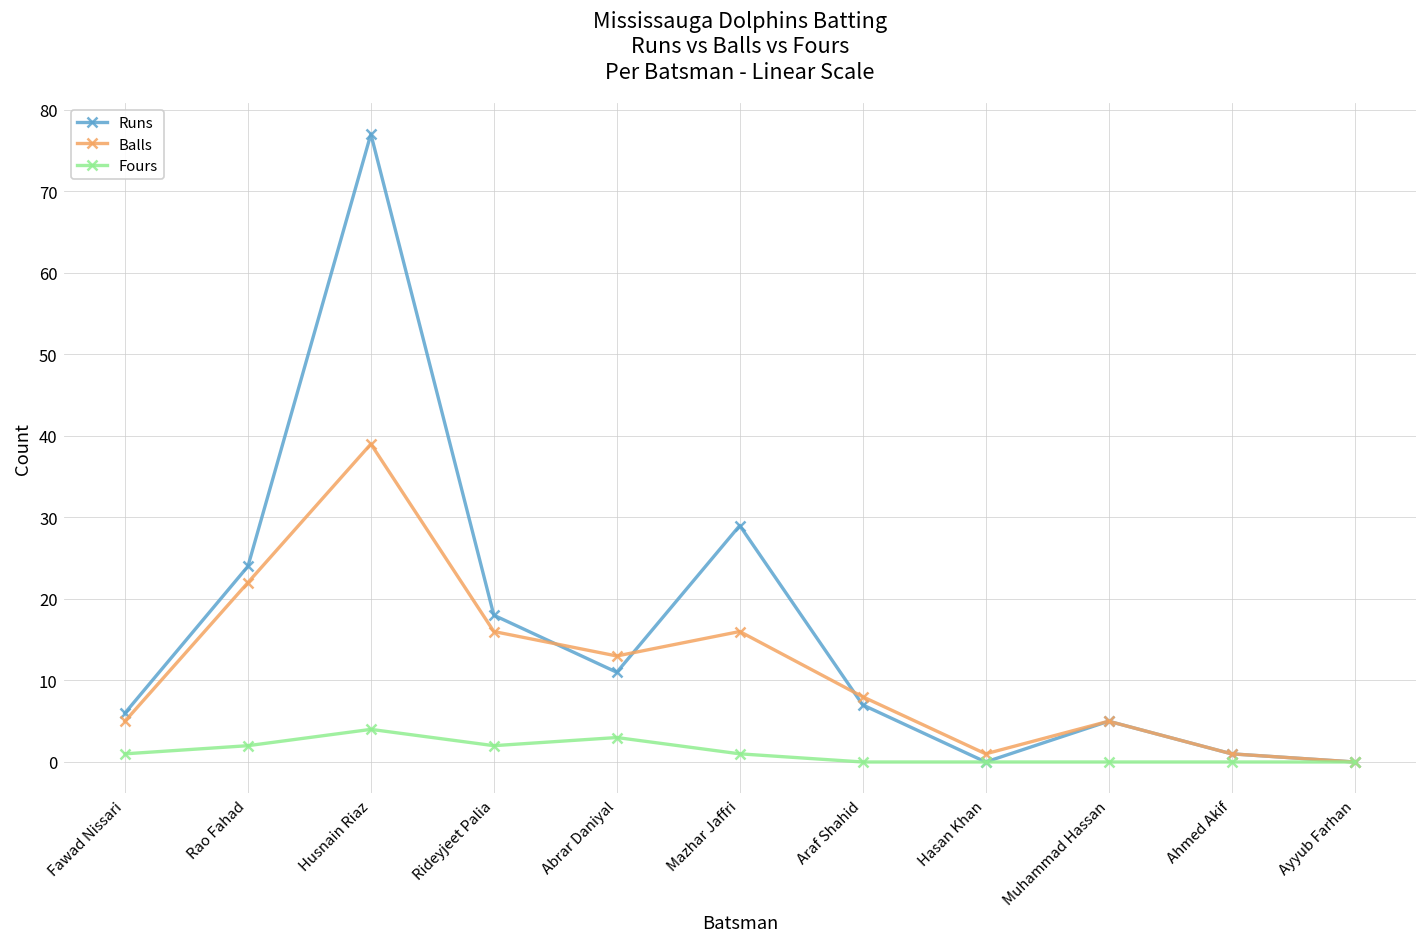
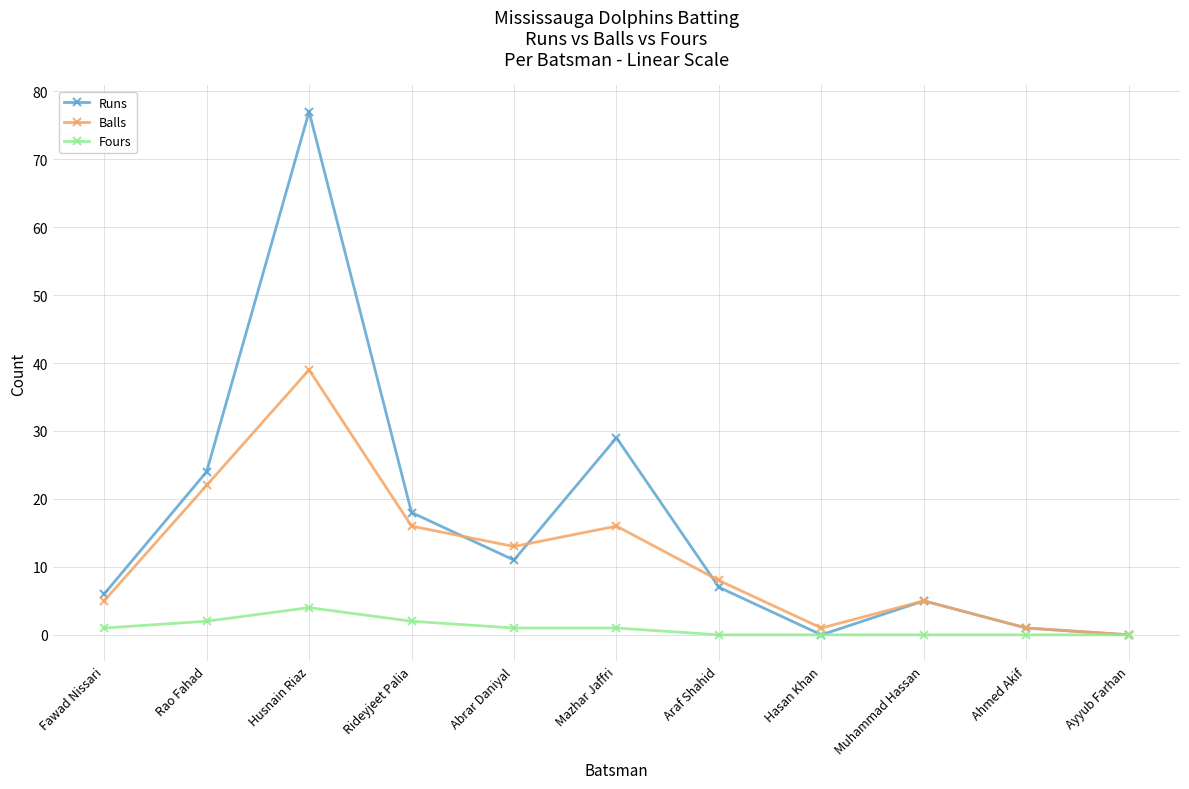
Fours, Abrar Daniyal: 3 -> 1
